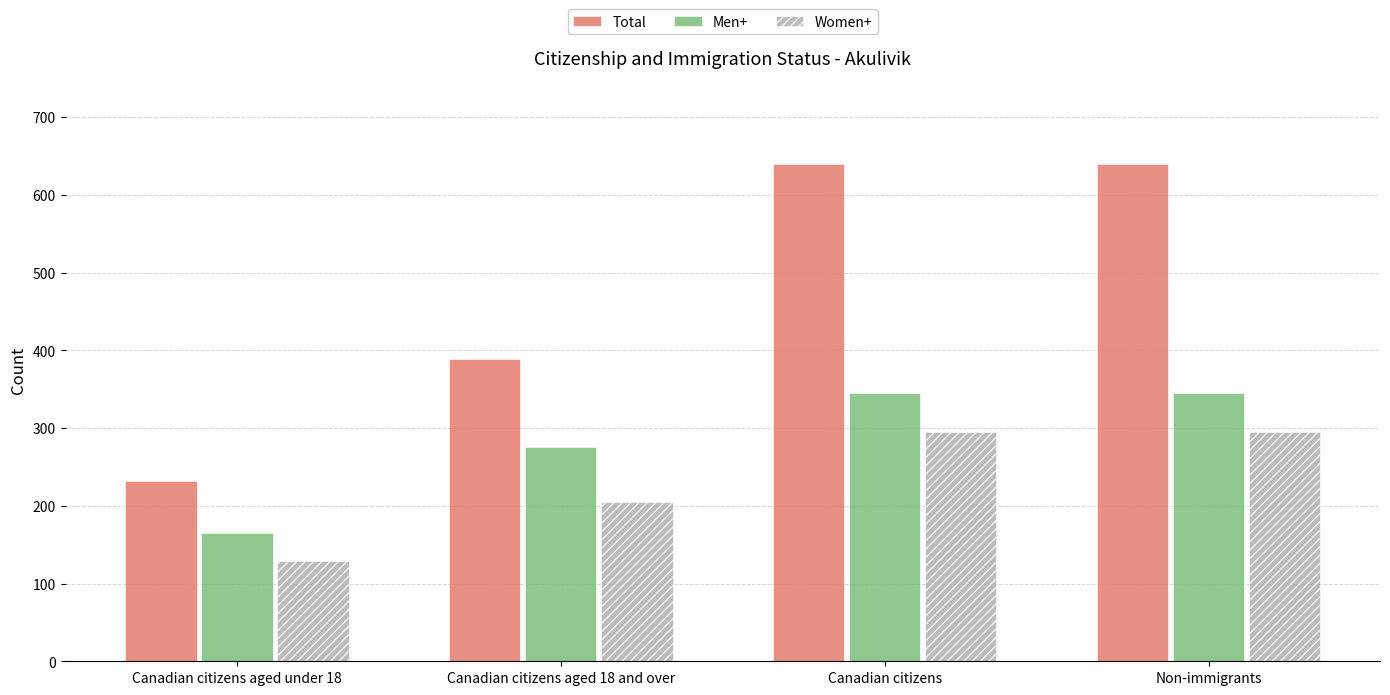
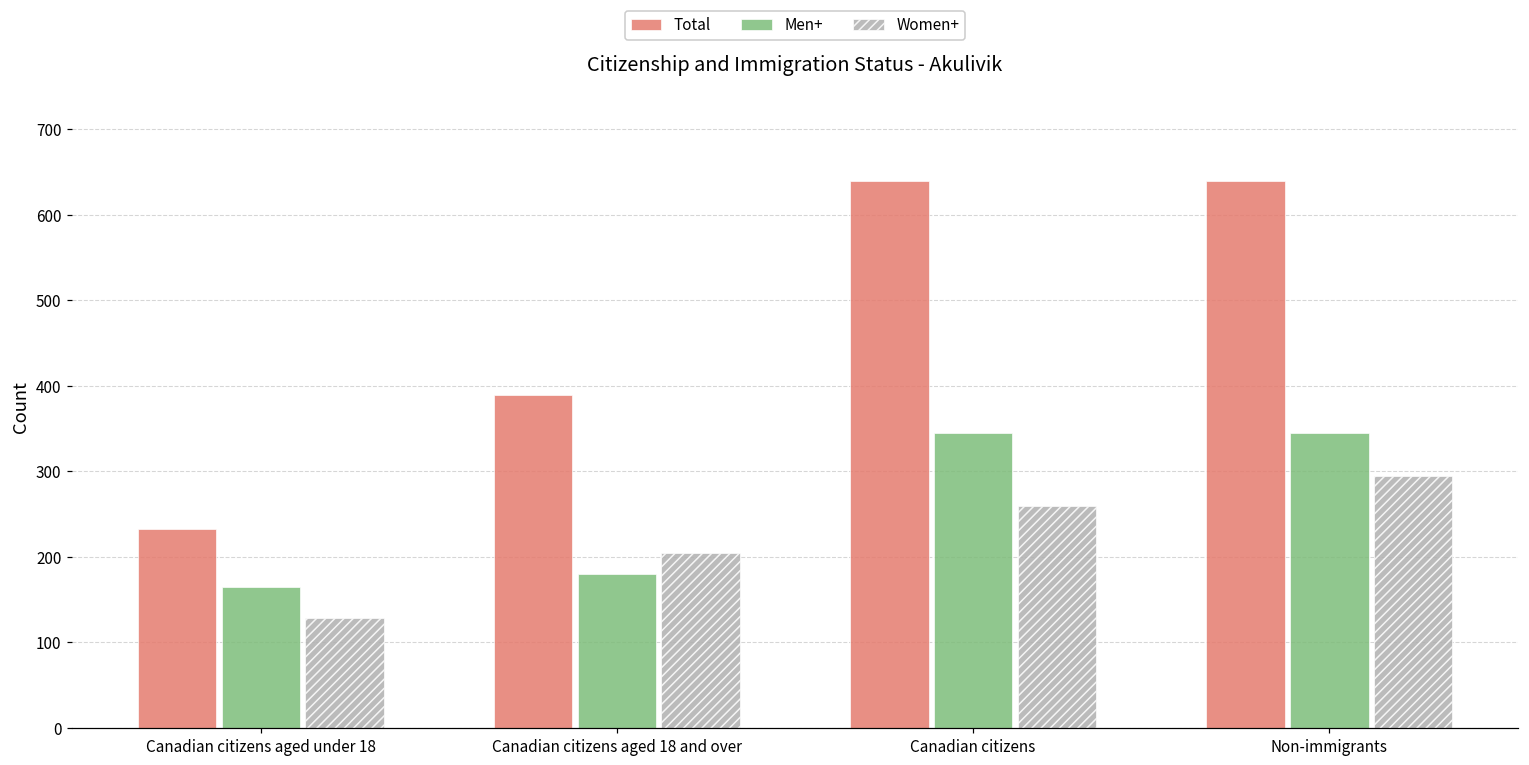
Men+, Canadian citizens aged 18 and over: 280 -> 180
Women+, Canadian citizens: 300 -> 260
